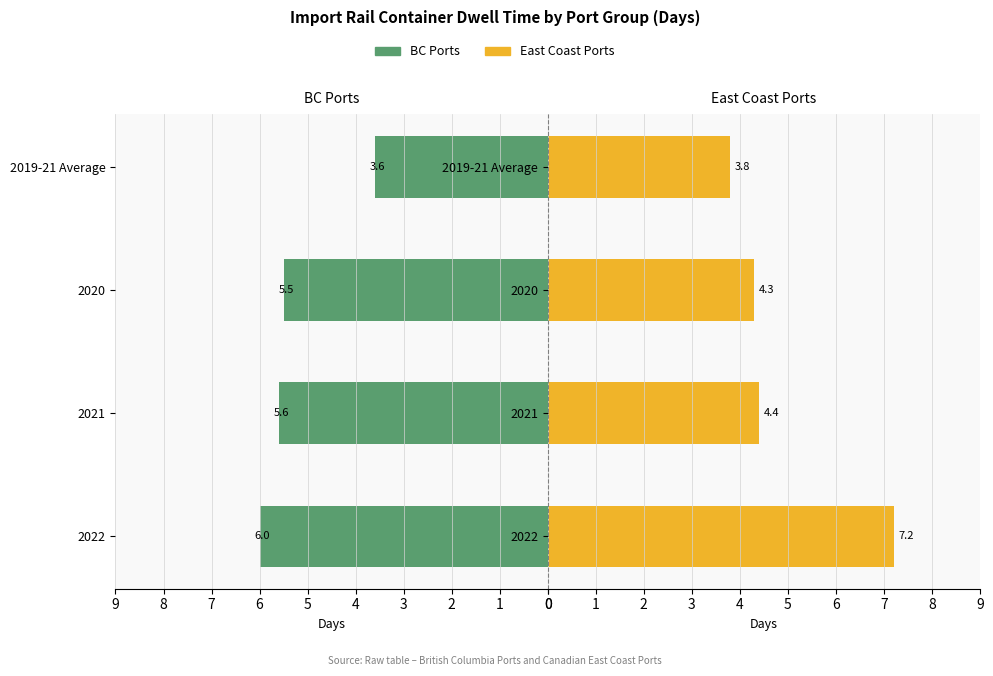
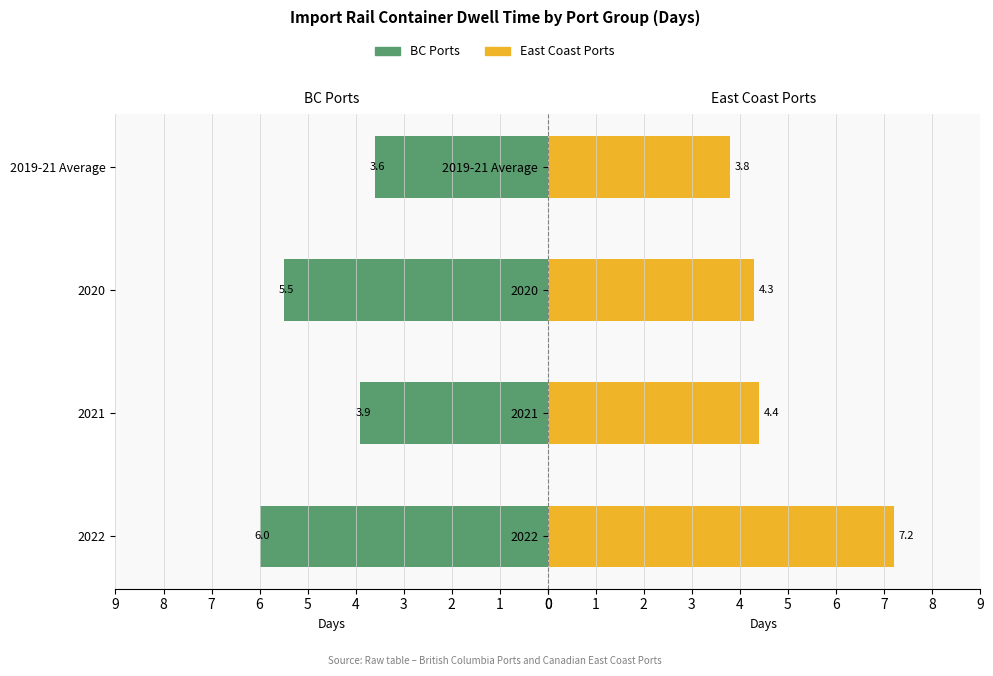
BC Ports, 2021: 5.6 -> 3.9
